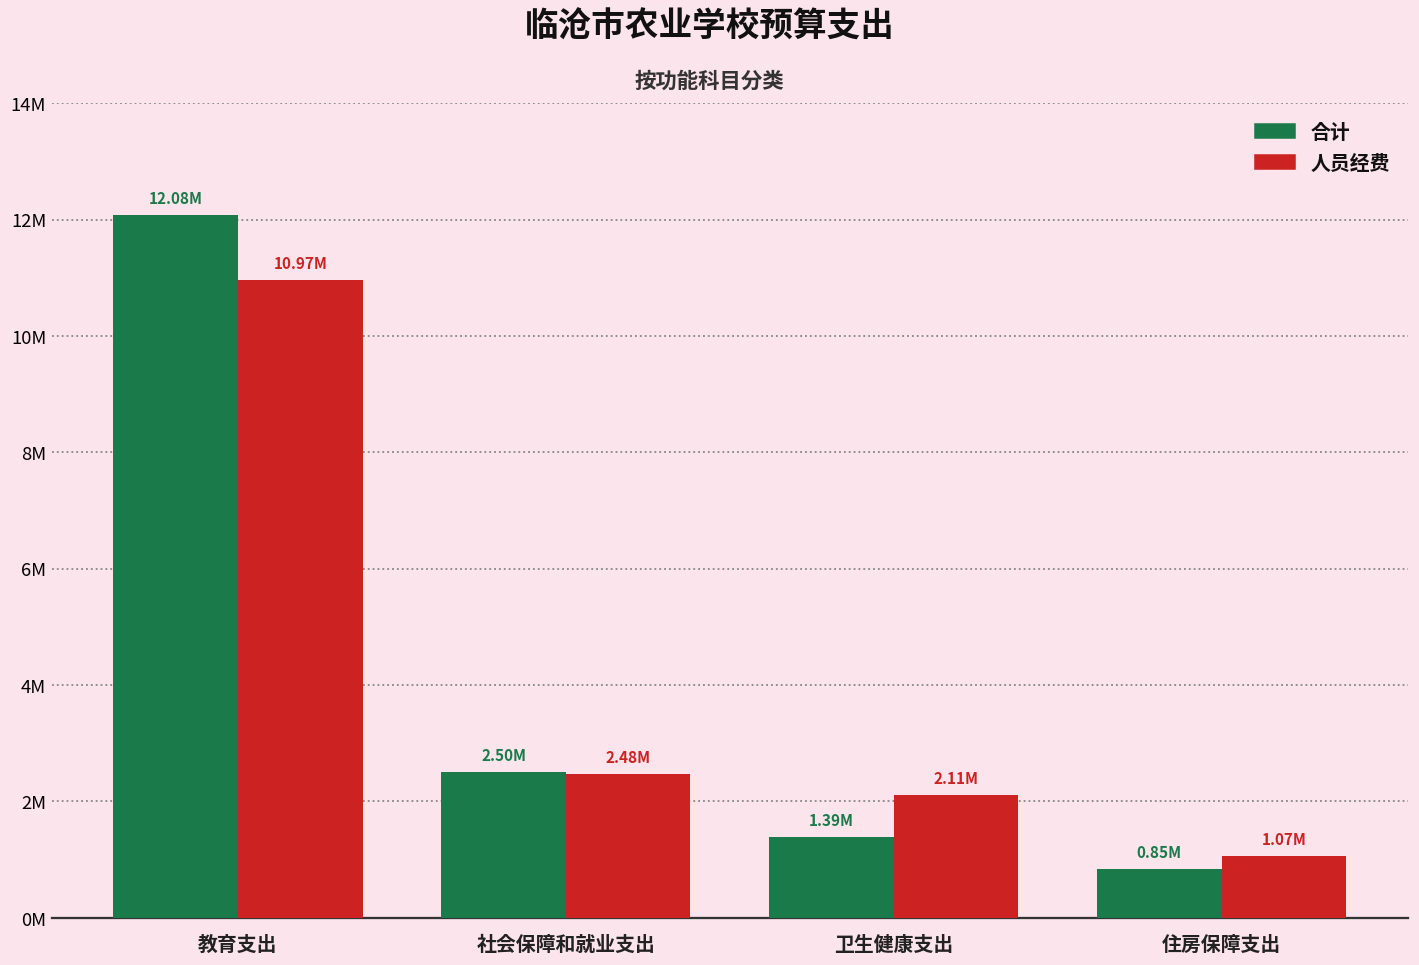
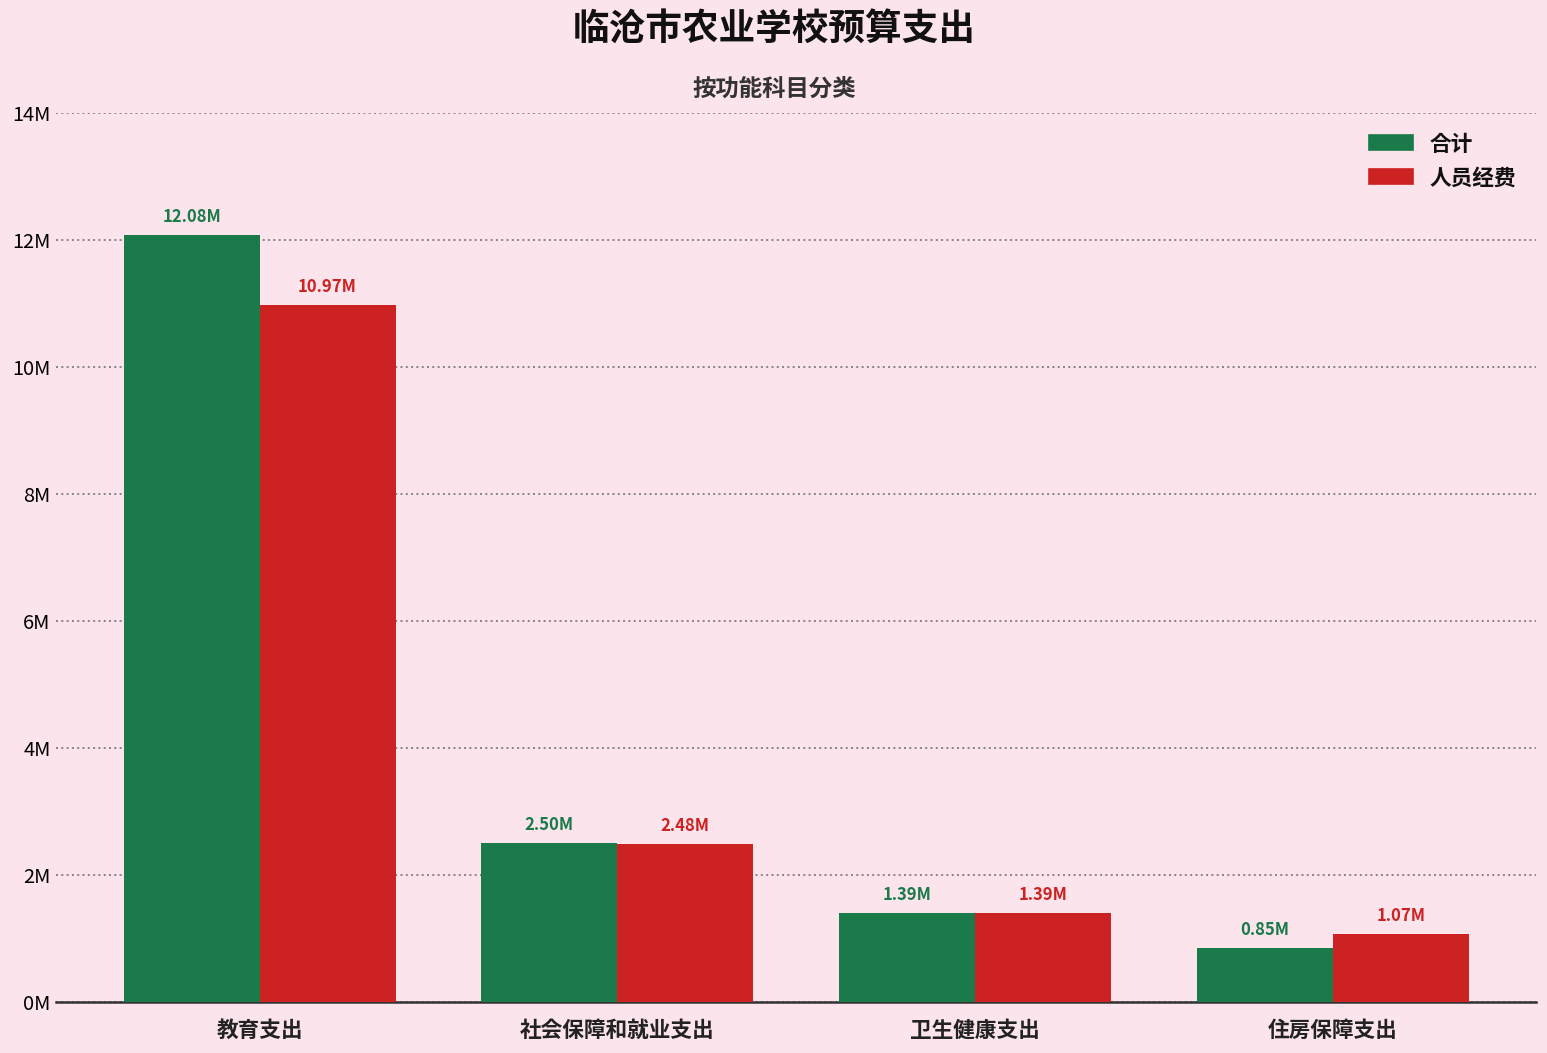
人员经费, 卫生健康支出: 2.11M -> 1.39M
